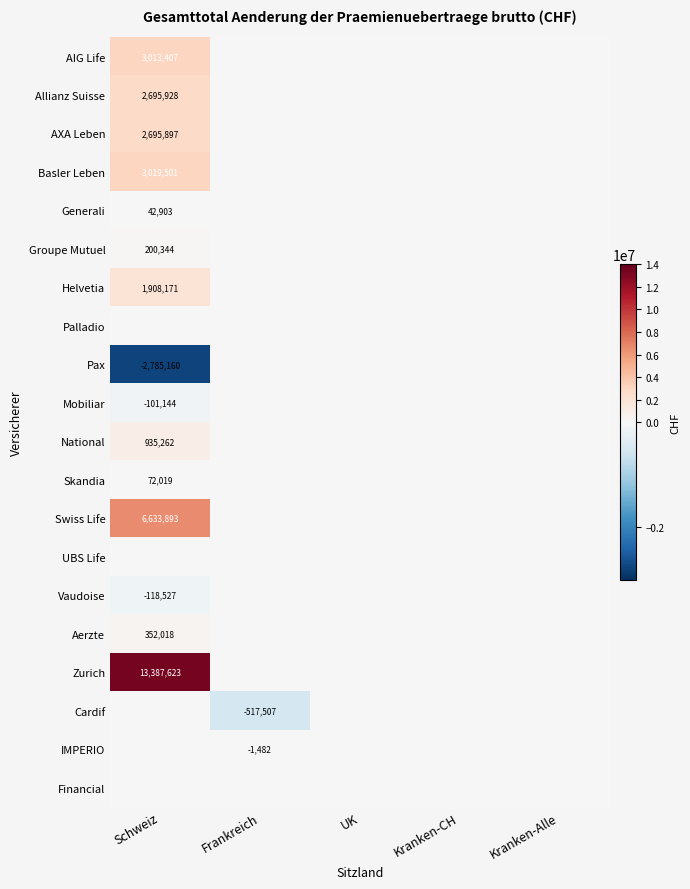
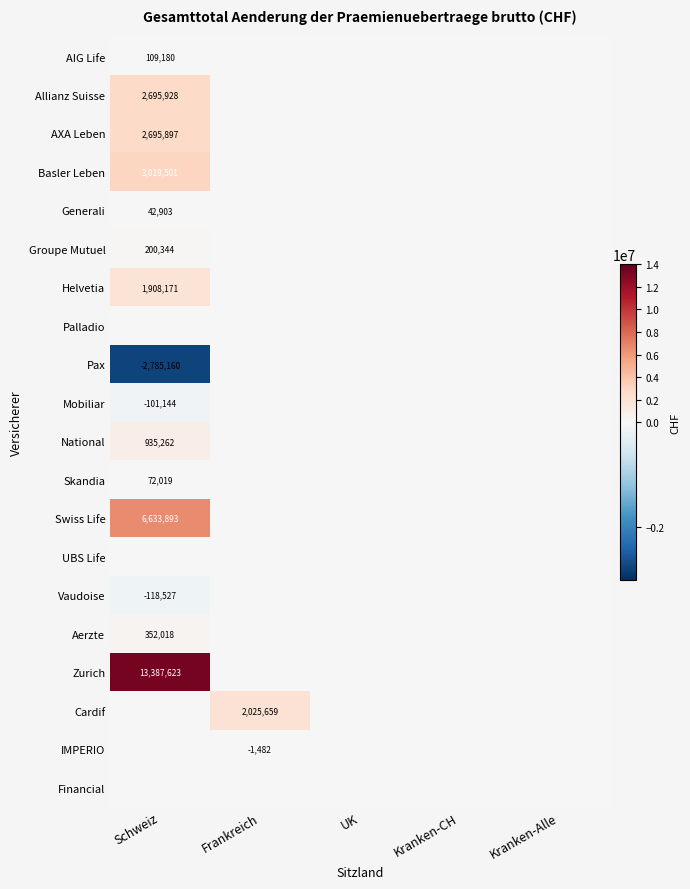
AIG Life, Schweiz: 3,013,407 -> 109,180
Cardif, Frankreich: -517,507 -> 2,025,659
